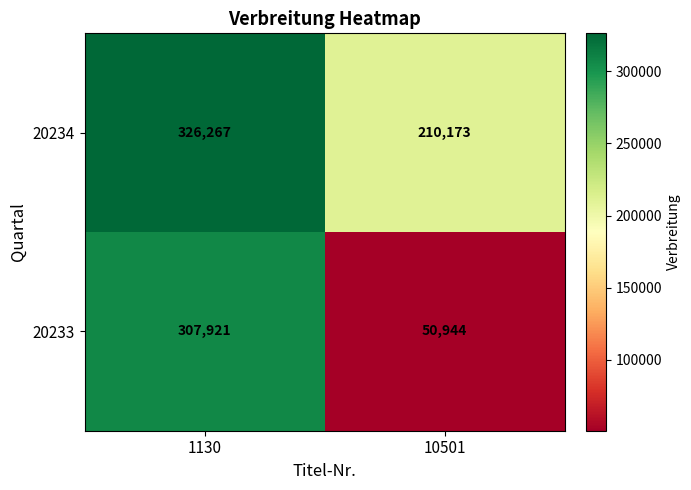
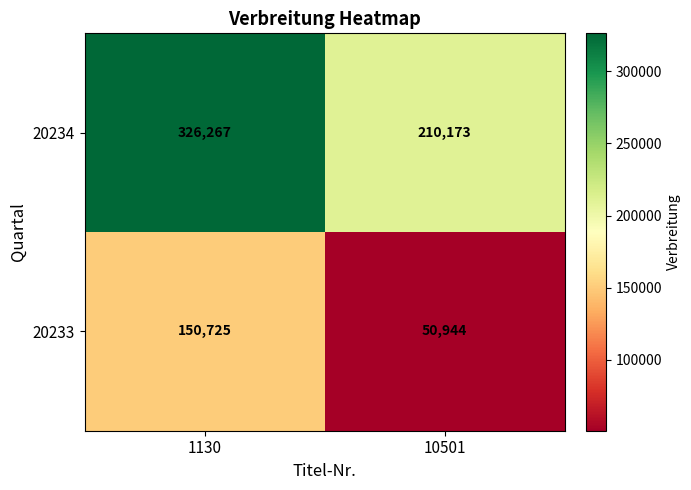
20233, 1130: 307,921 -> 150,725
